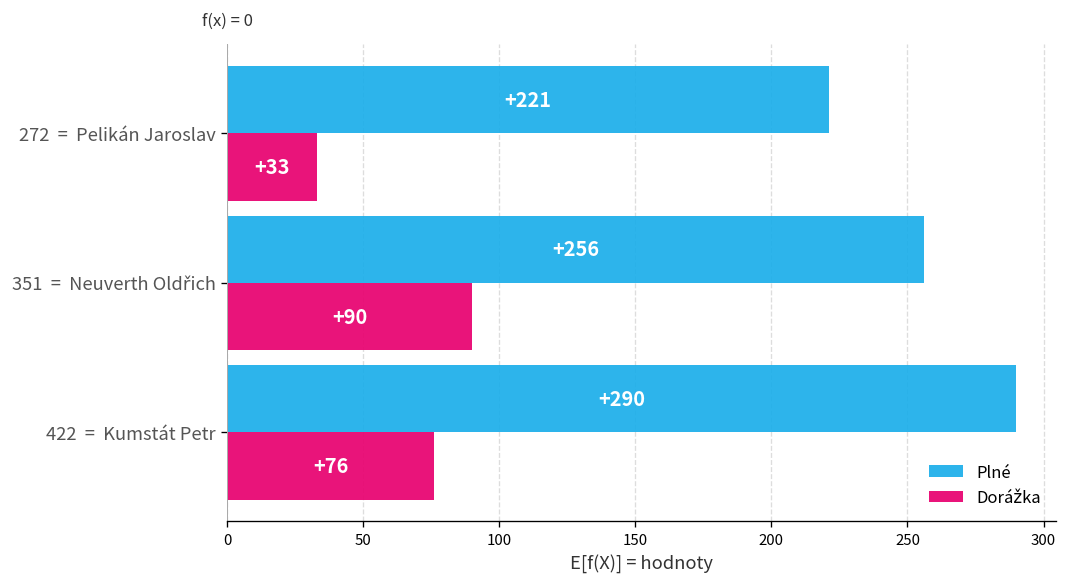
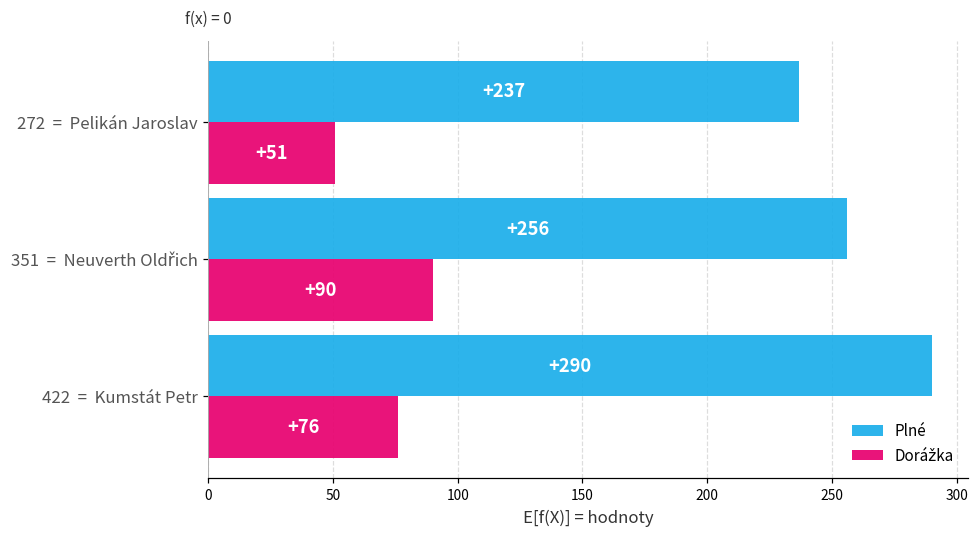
Plné, 272 = Pelikán Jaroslav: +221 -> +237
Dorážka, 272 = Pelikán Jaroslav: +33 -> +51
